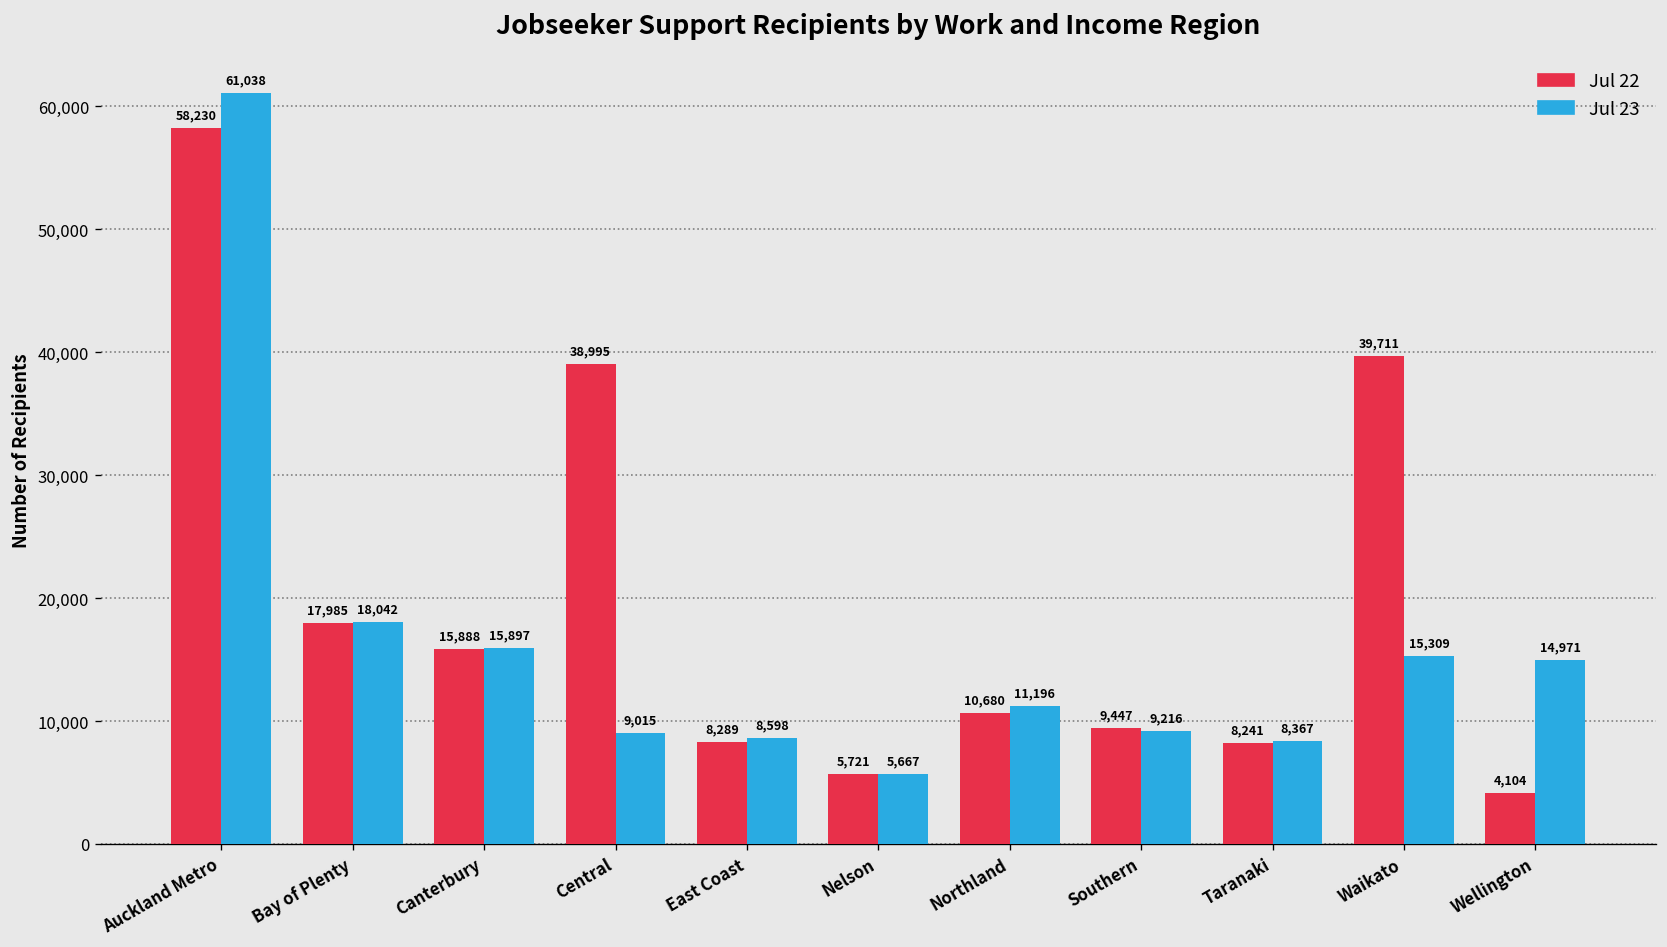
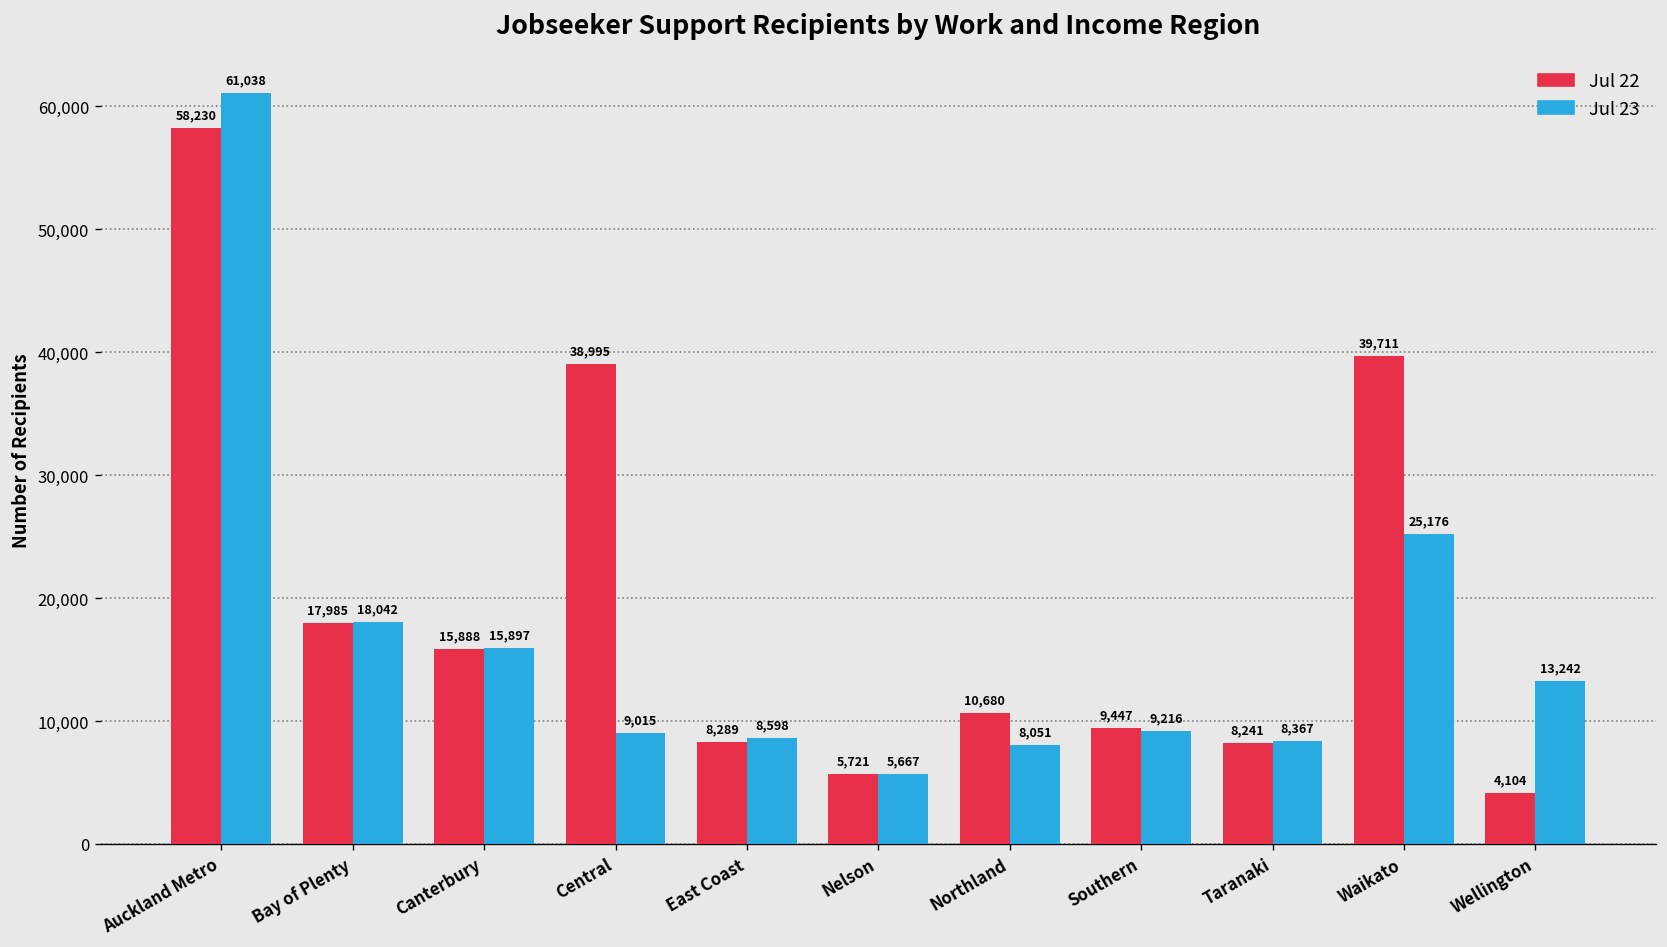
Jul 23, Northland: 11,196 -> 8,051
Jul 23, Waikato: 15,309 -> 25,176
Jul 23, Wellington: 14,971 -> 13,242
